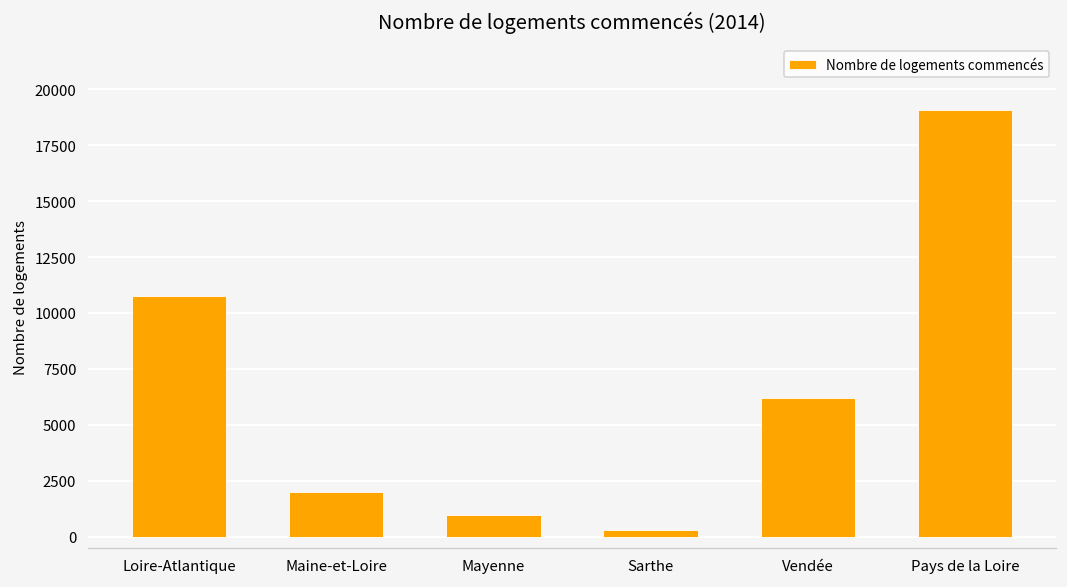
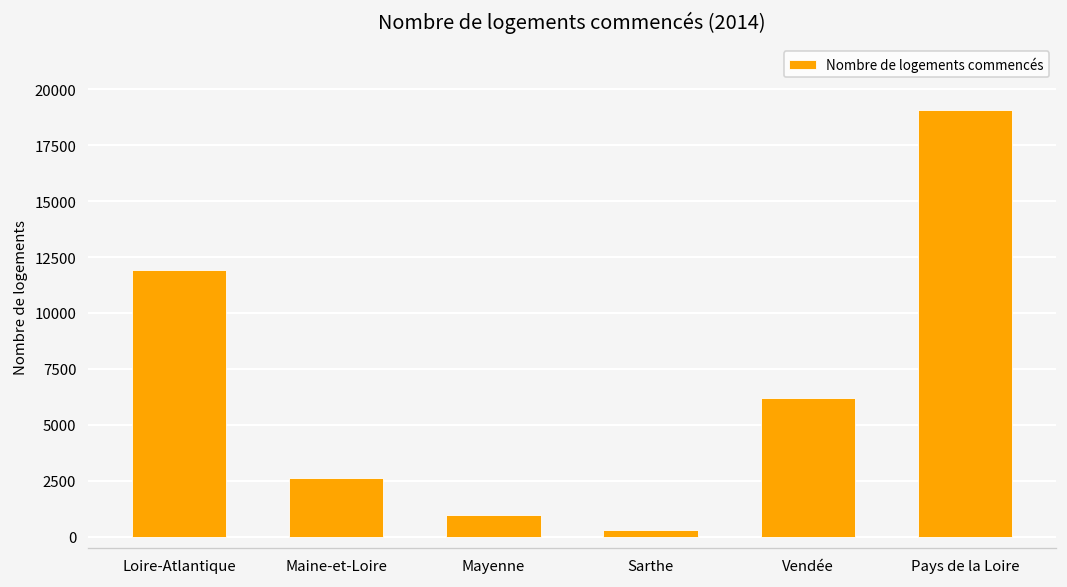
Loire-Atlantique: 10800 -> 11900
Maine-et-Loire: 2000 -> 2600
